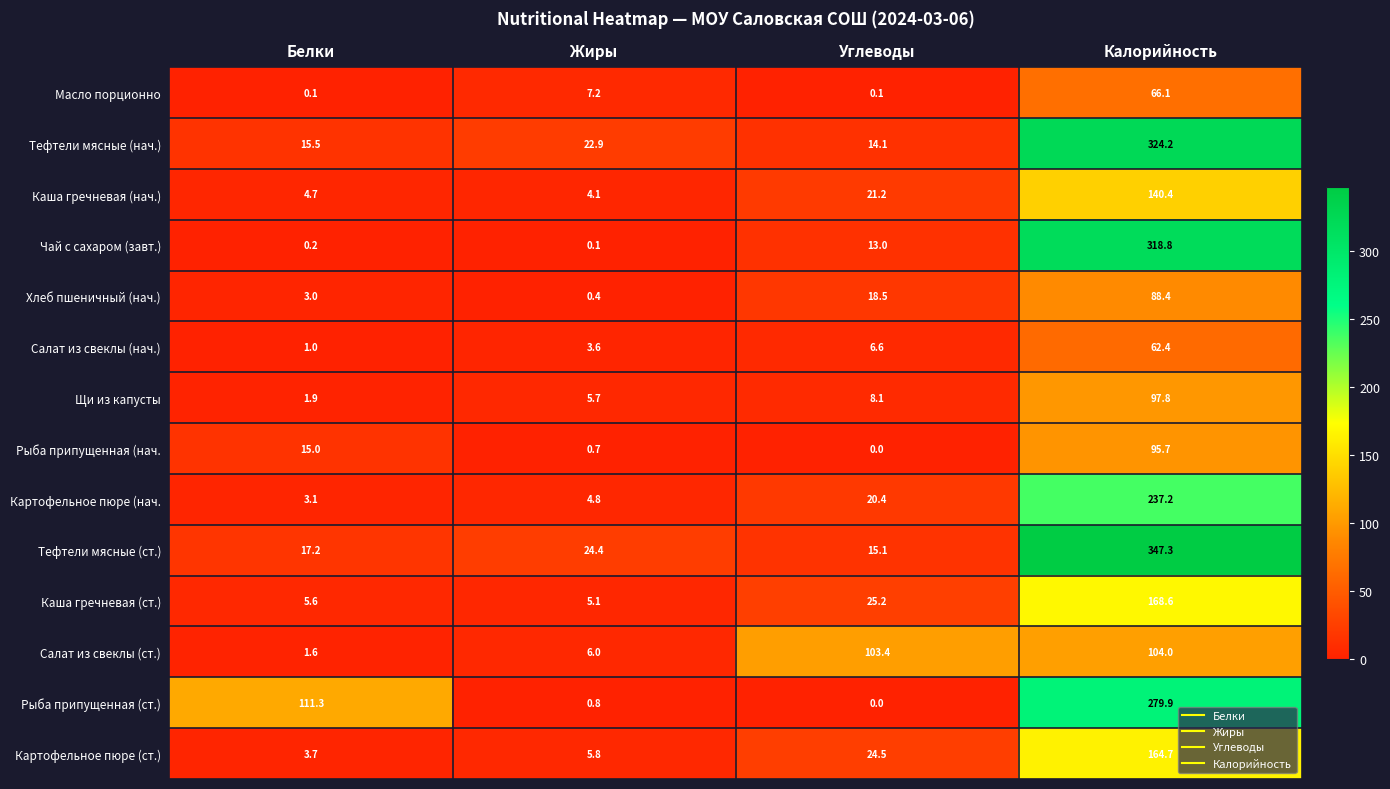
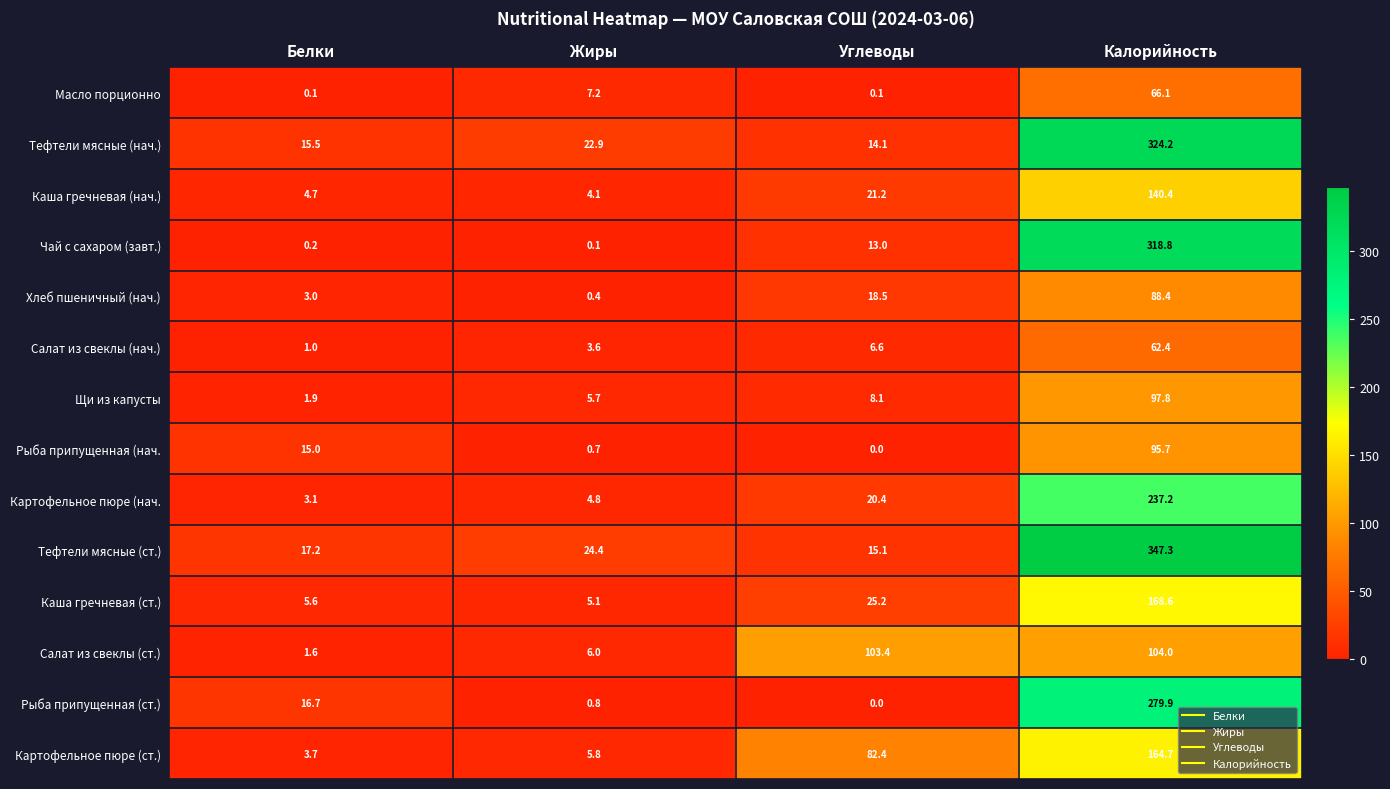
Рыба припущенная (ст.), Белки: 111.3 -> 16.7
Картофельное пюре (ст.), Углеводы: 24.5 -> 82.4
